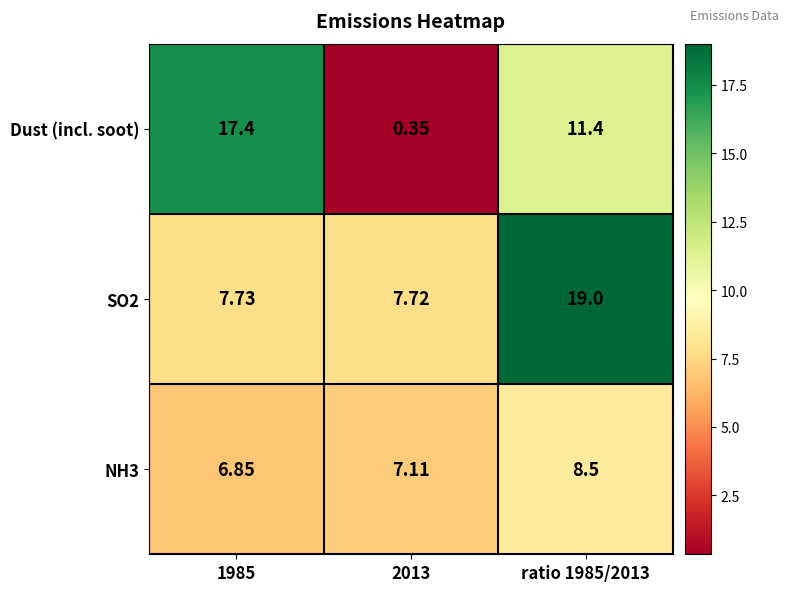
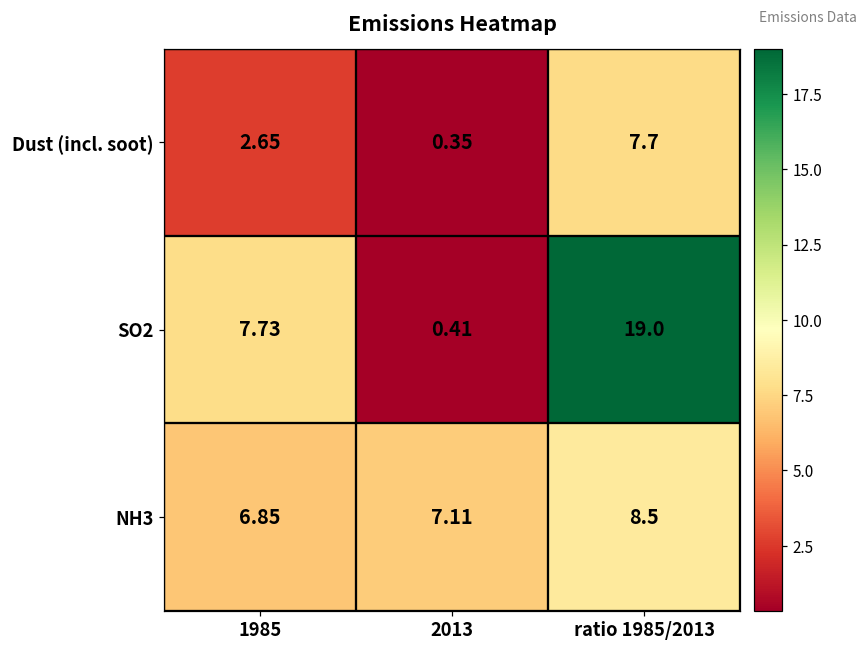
Dust (incl. soot), 1985: 17.4 -> 2.65
Dust (incl. soot), ratio 1985/2013: 11.4 -> 7.7
SO2, 2013: 7.72 -> 0.41
